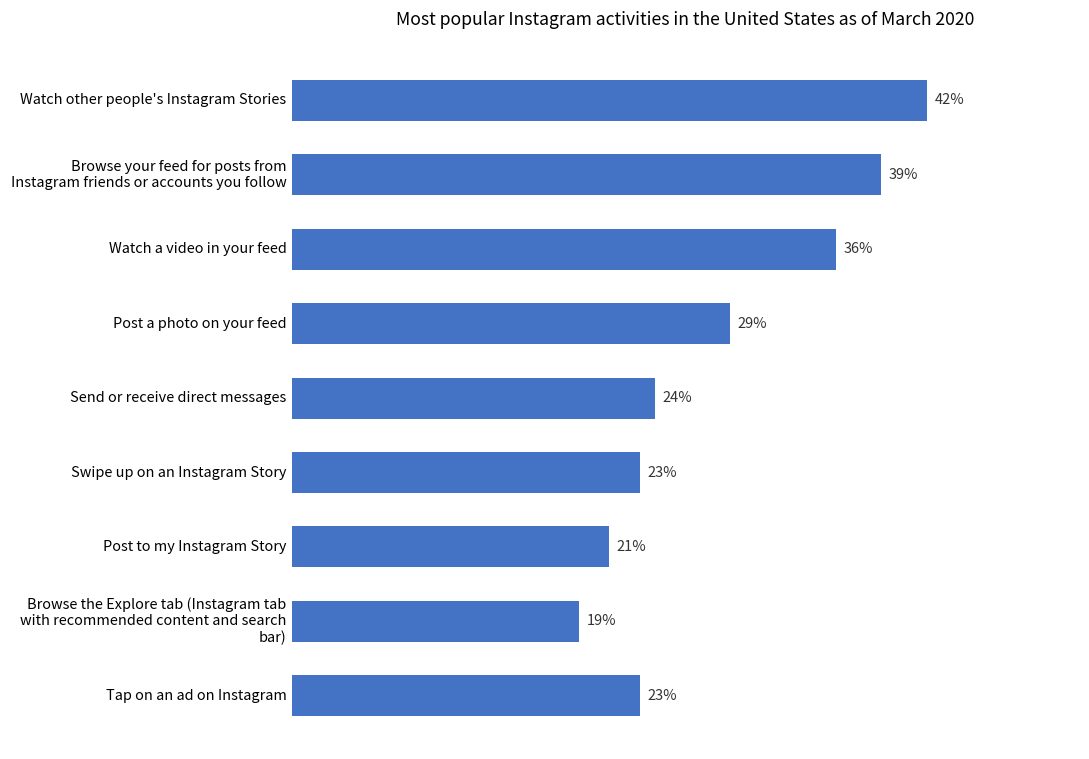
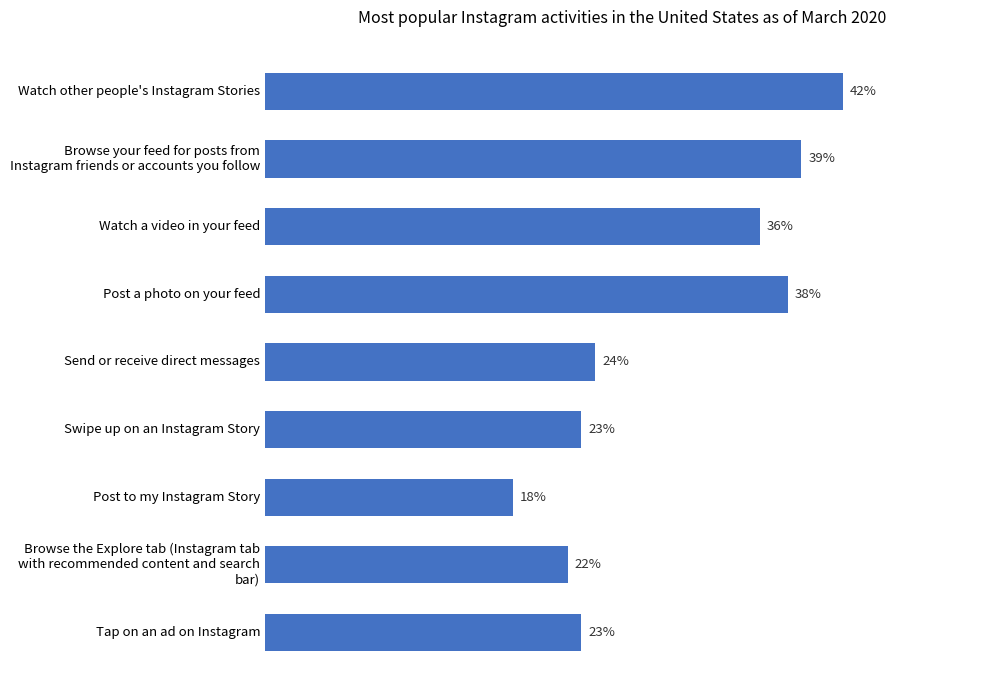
Post a photo on your feed: 29% -> 38%
Post to my Instagram Story: 21% -> 18%
Browse the Explore tab (Instagram tab with recommended content and search bar): 19% -> 22%
